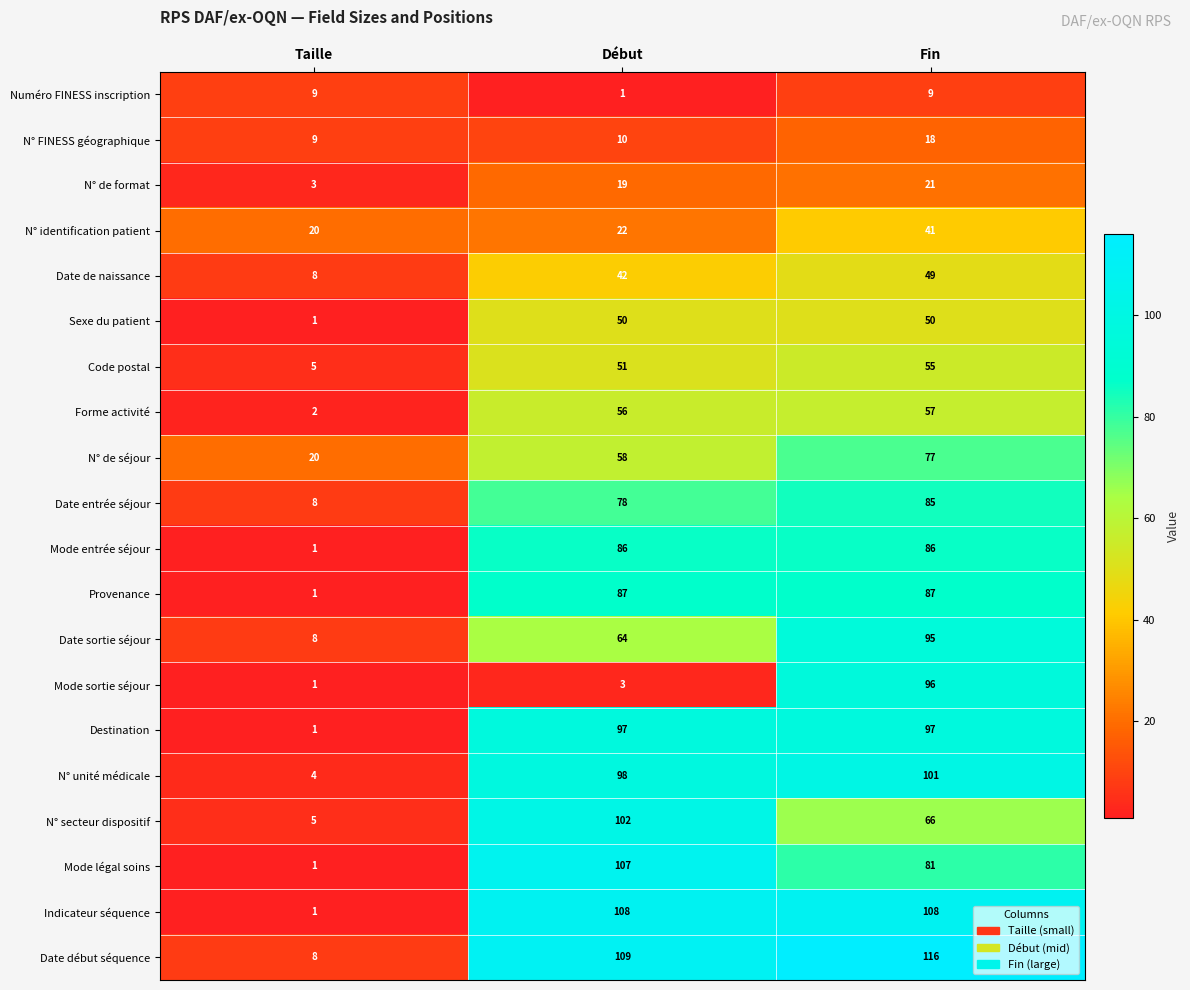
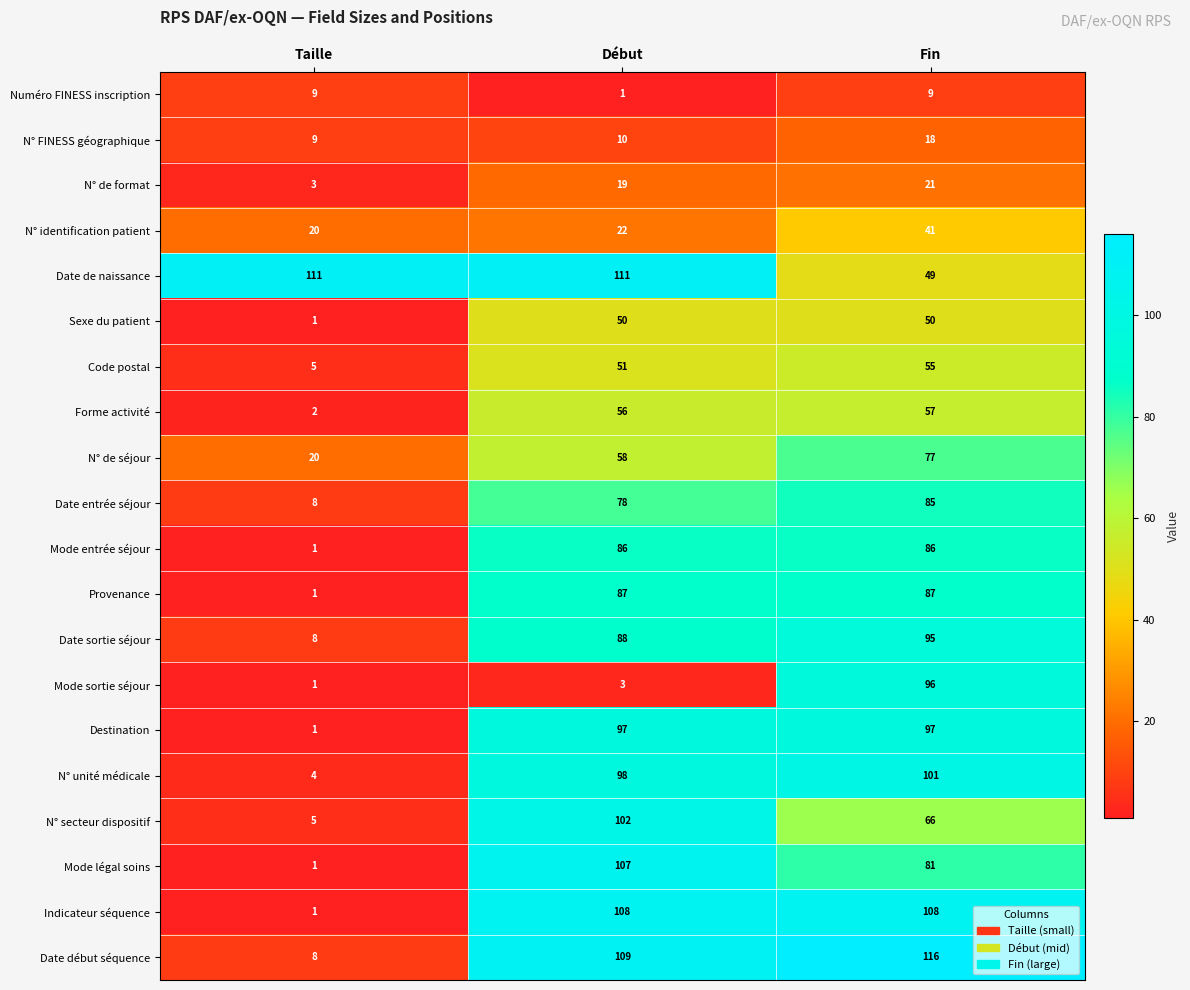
Date de naissance, Taille: 8 -> 111
Date de naissance, Début: 42 -> 111
Date sortie séjour, Début: 64 -> 88
